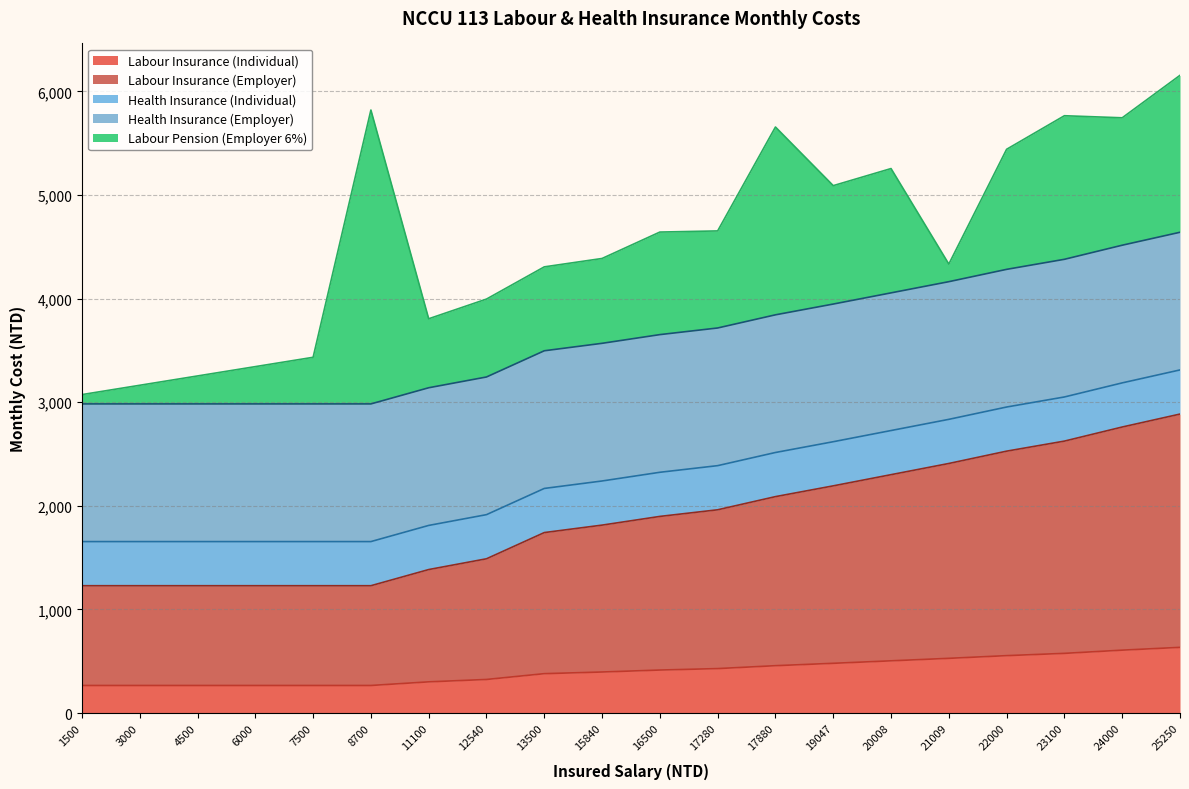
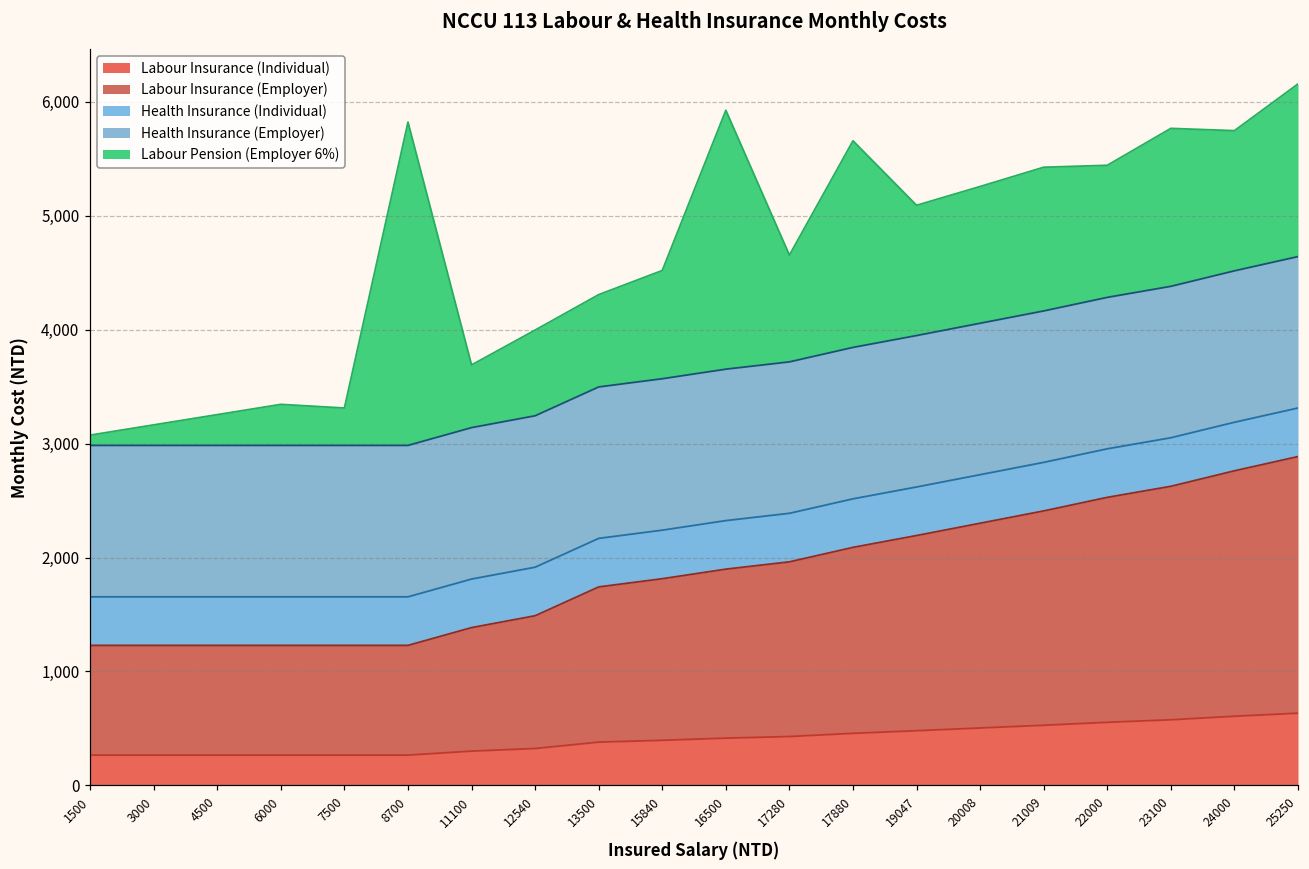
Labour Pension (Employer 6%), 7500: 450 -> 330
Labour Pension (Employer 6%), 11100: 670 -> 550
Labour Pension (Employer 6%), 15840: 820 -> 950
Labour Pension (Employer 6%), 16500: 990 -> 2,270
Labour Pension (Employer 6%), 21009: 170 -> 1,260
